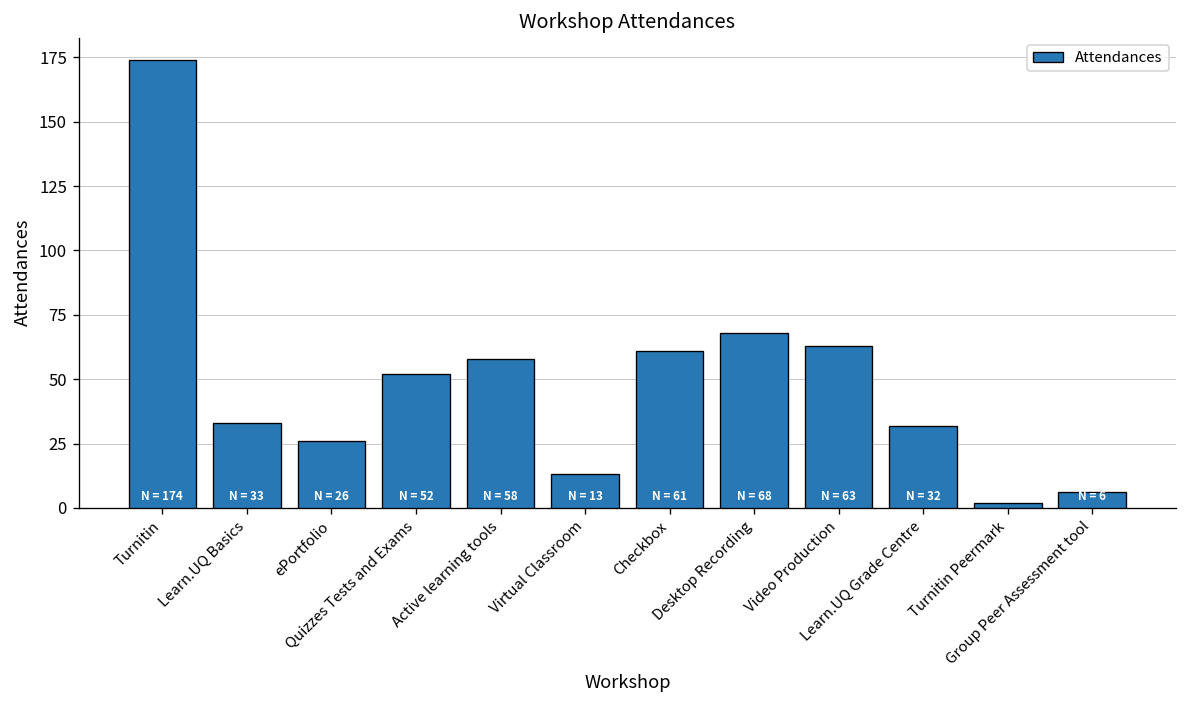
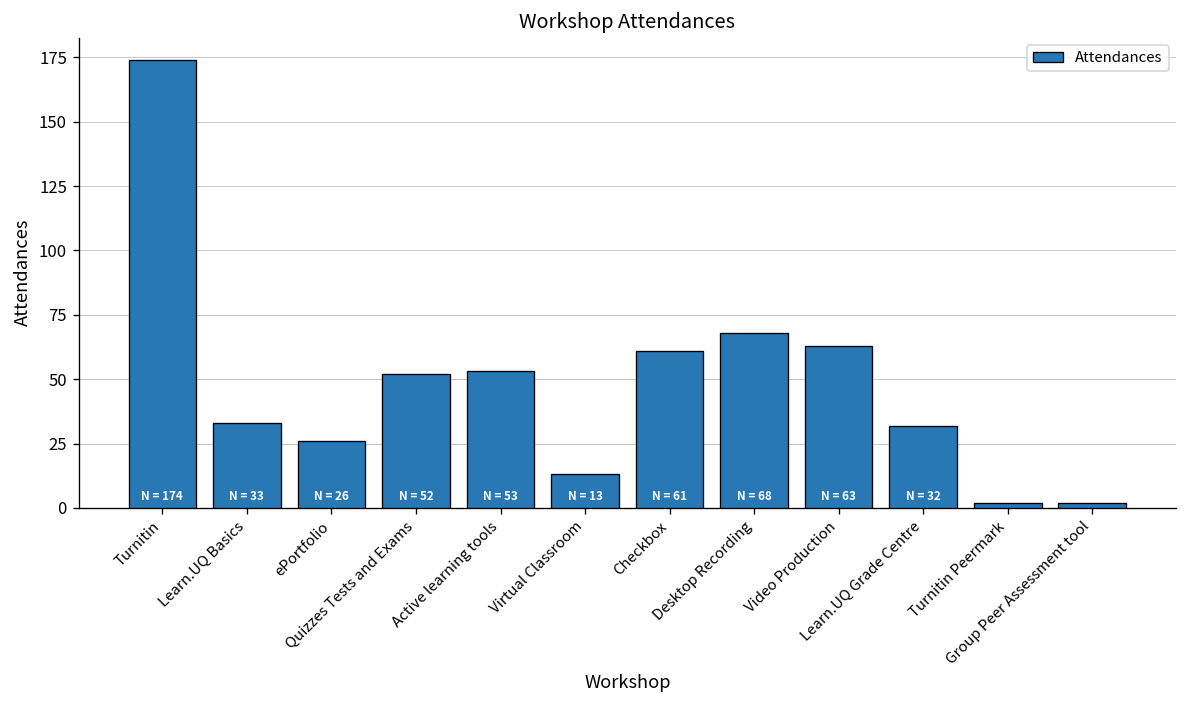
Active learning tools: 58 -> 53
Group Peer Assessment tool: 6 -> 2
